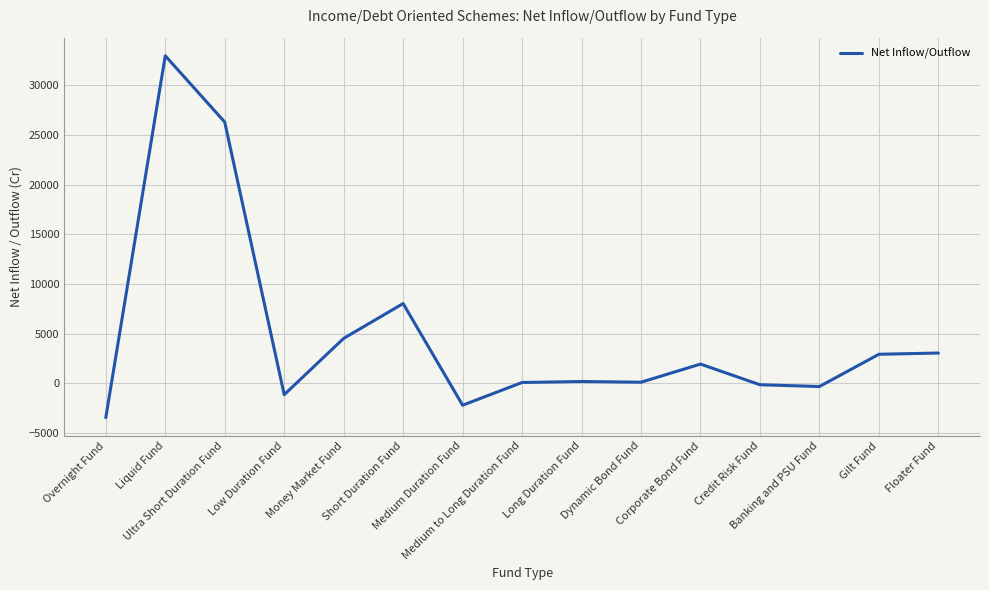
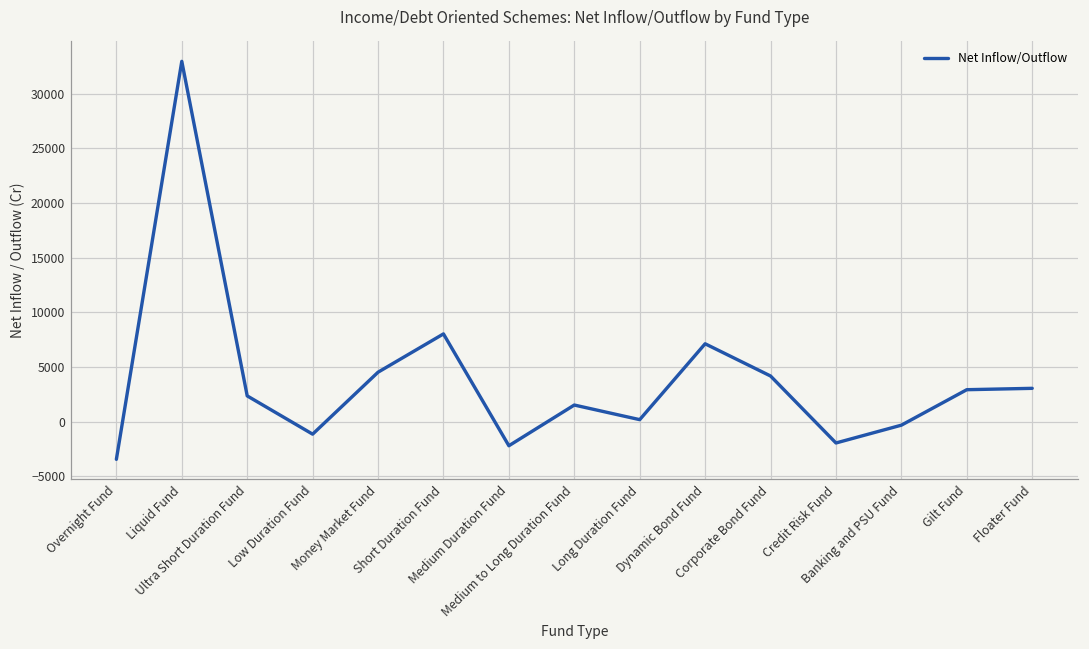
Ultra Short Duration Fund: 26000 -> 2000
Medium to Long Duration Fund: 0 -> 2000
Dynamic Bond Fund: 0 -> 7000
Corporate Bond Fund: 2000 -> 4000
Credit Risk Fund: 0 -> -2000
